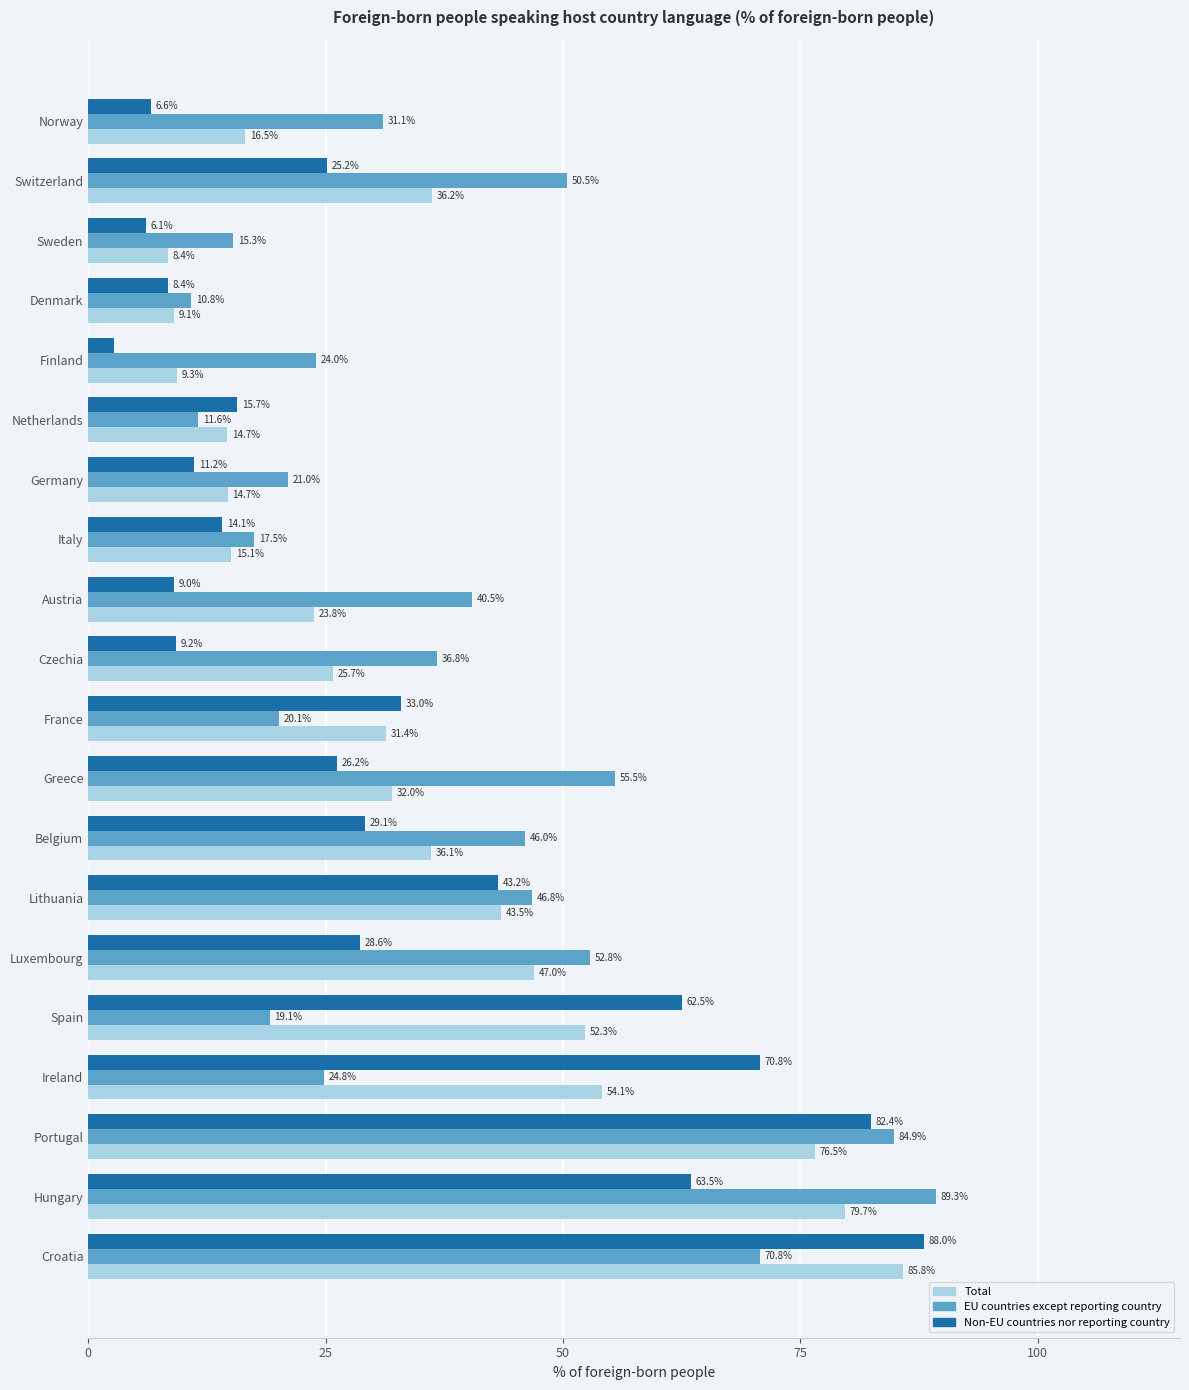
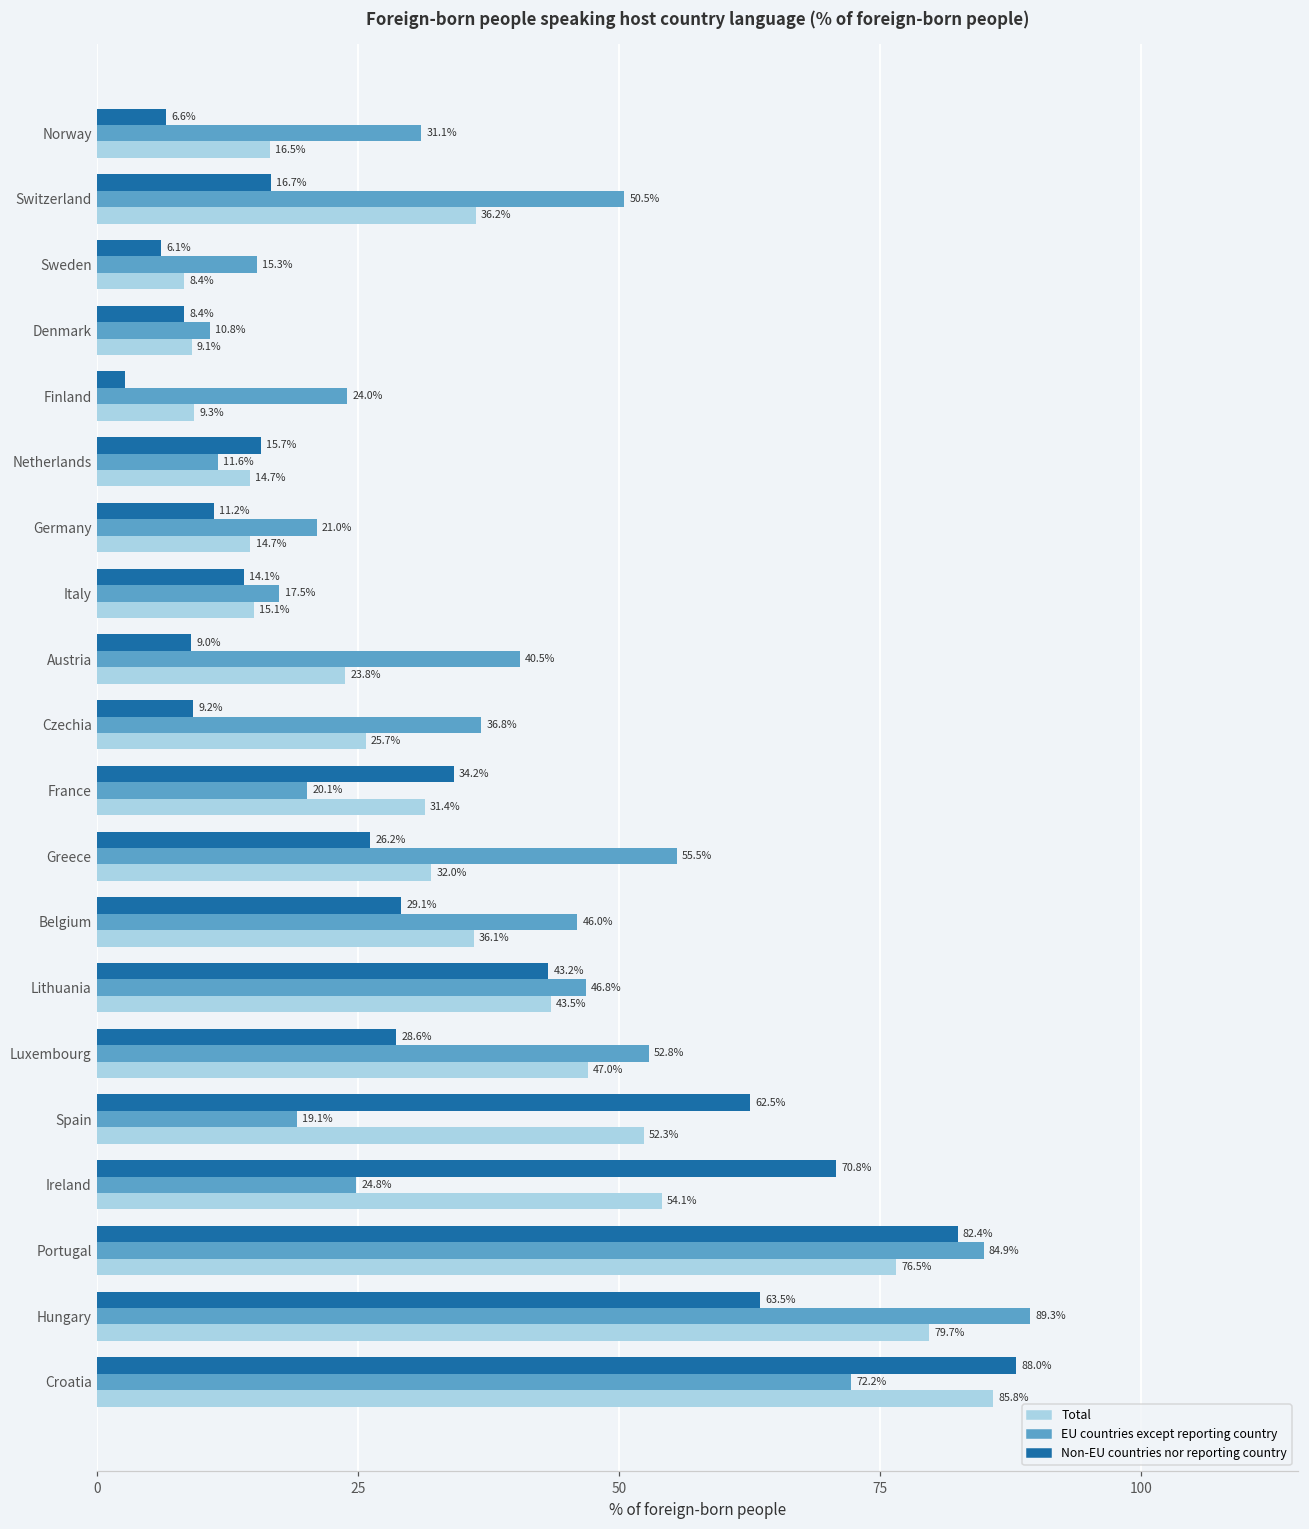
Non-EU countries nor reporting country, Switzerland: 25.2% -> 16.7%
Non-EU countries nor reporting country, France: 33.0% -> 34.2%
EU countries except reporting country, Croatia: 70.8% -> 72.2%
